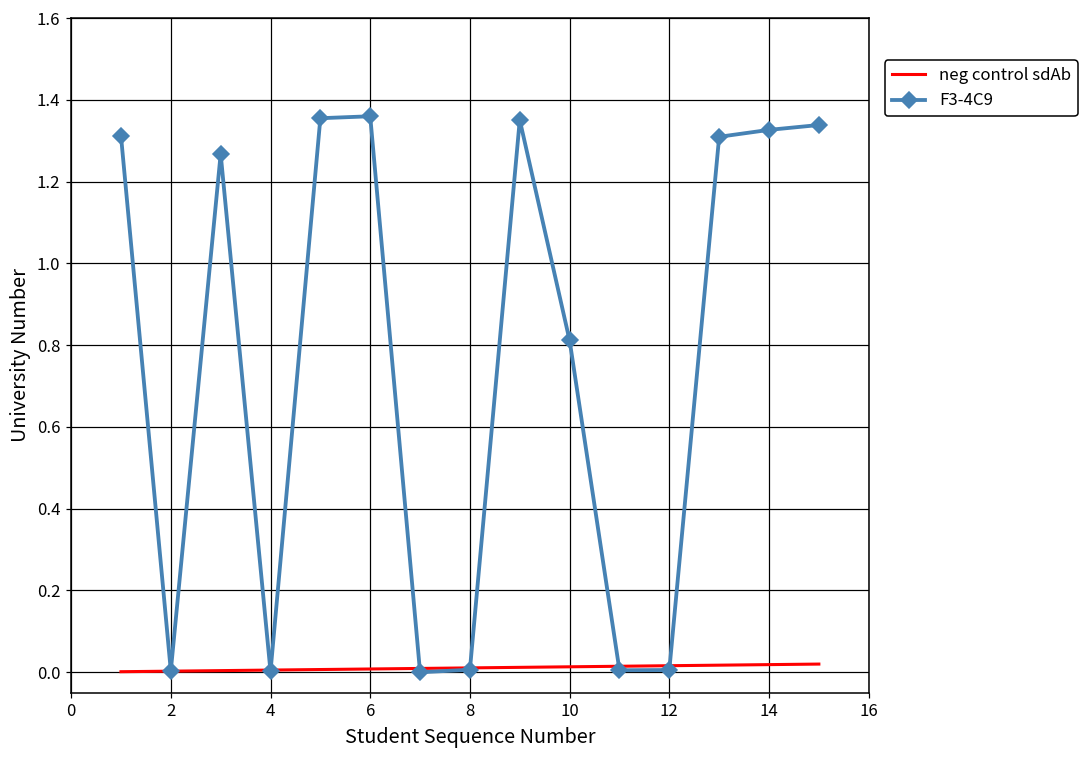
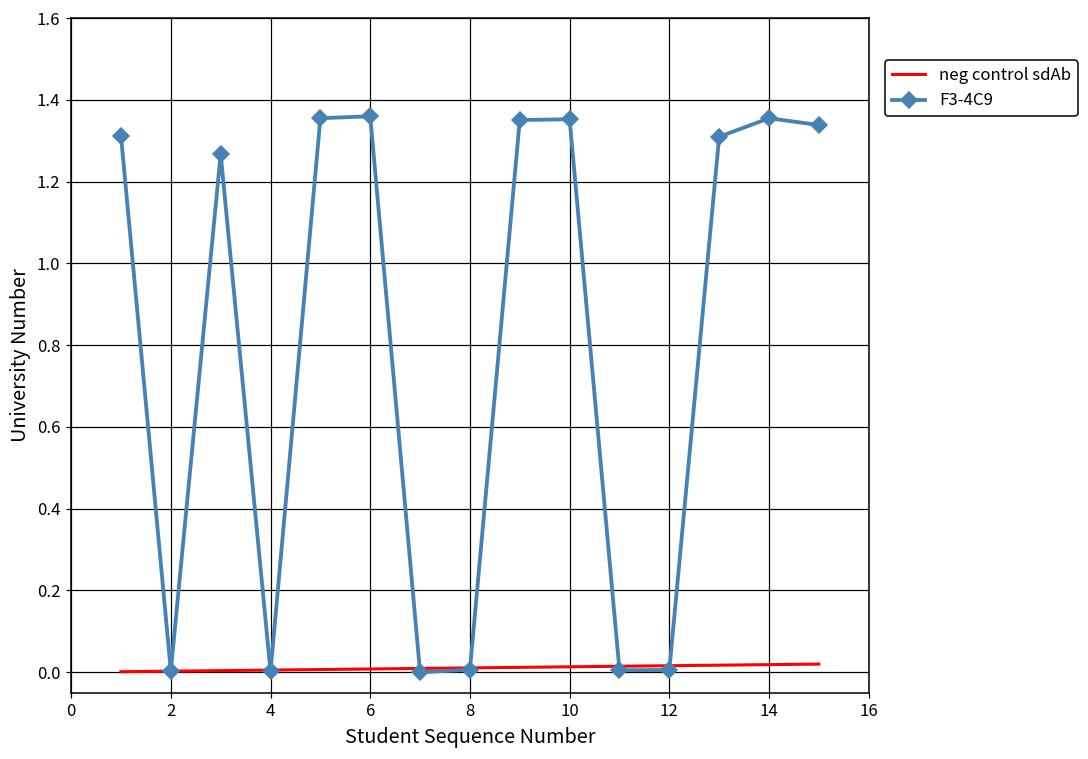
F3-4C9, 10: 0.81 -> 1.35
F3-4C9, 14: 1.33 -> 1.36
